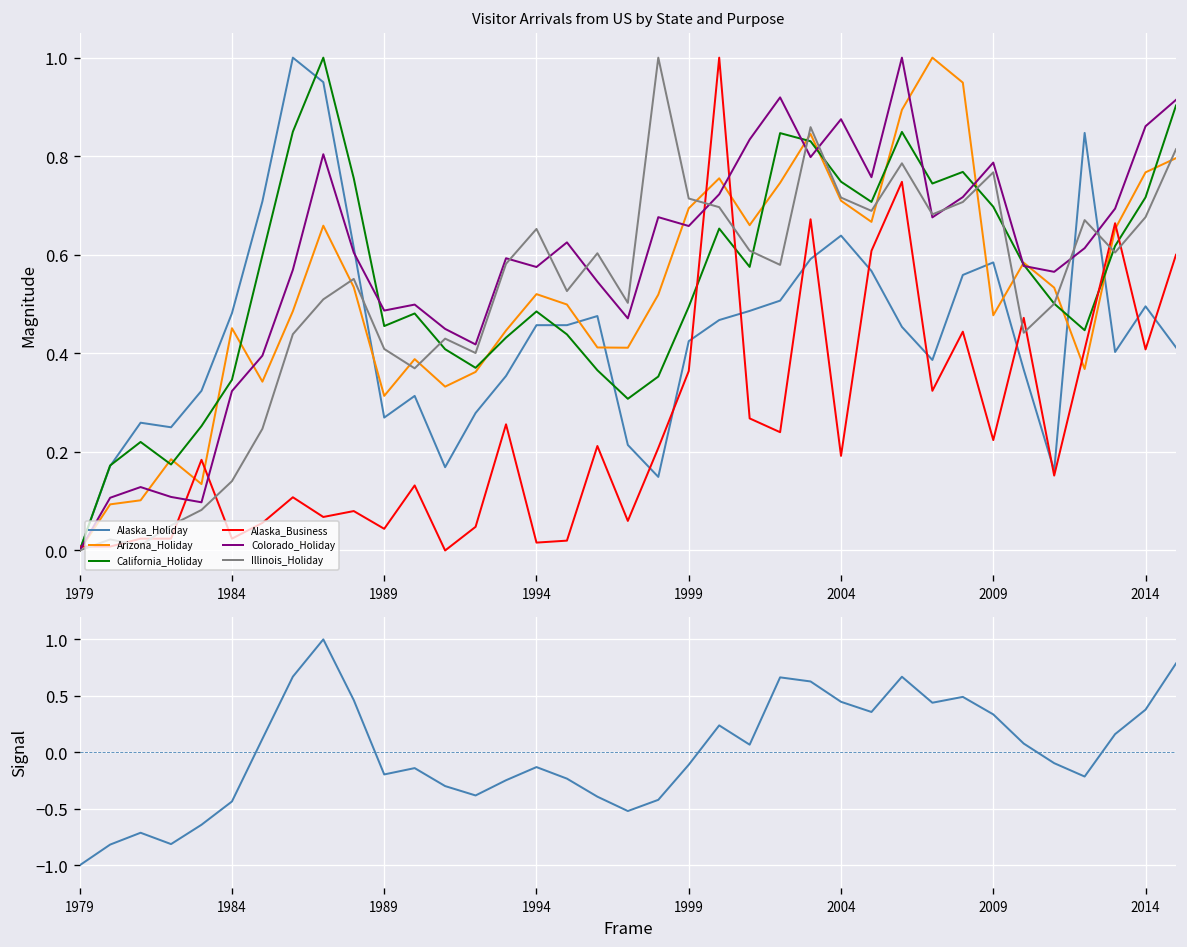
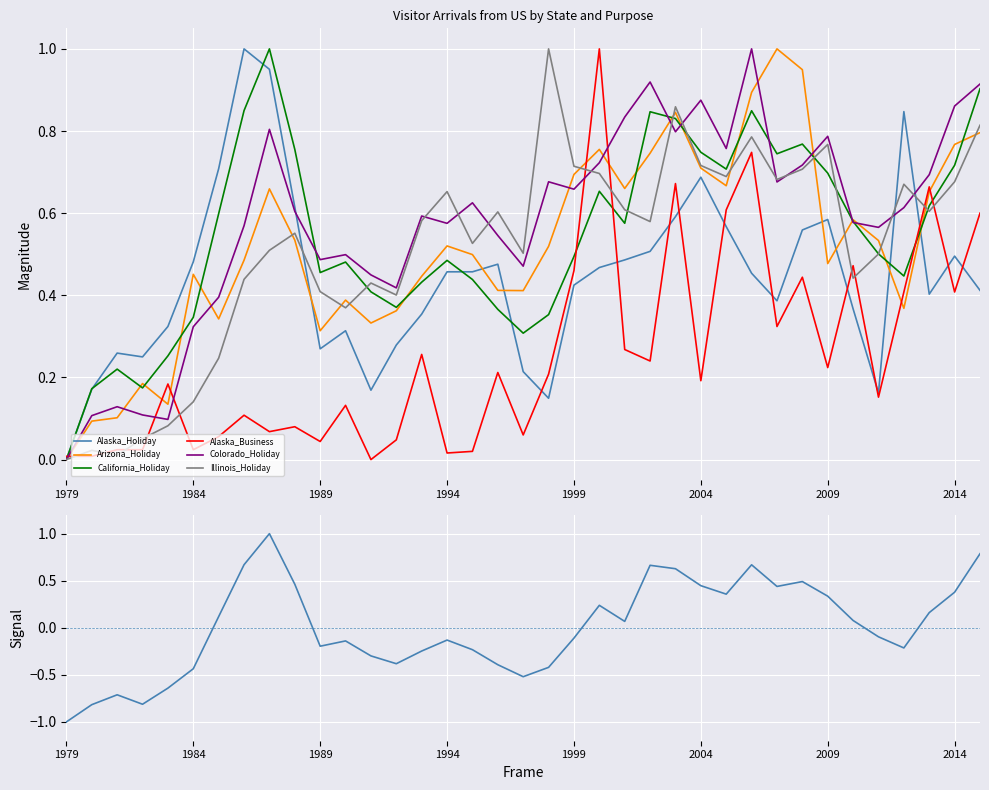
Visitor Arrivals from US by State and Purpose, Alaska_Business, 1999: 0.36 -> 0.46
Visitor Arrivals from US by State and Purpose, Alaska_Holiday, 2004: 0.64 -> 0.69
